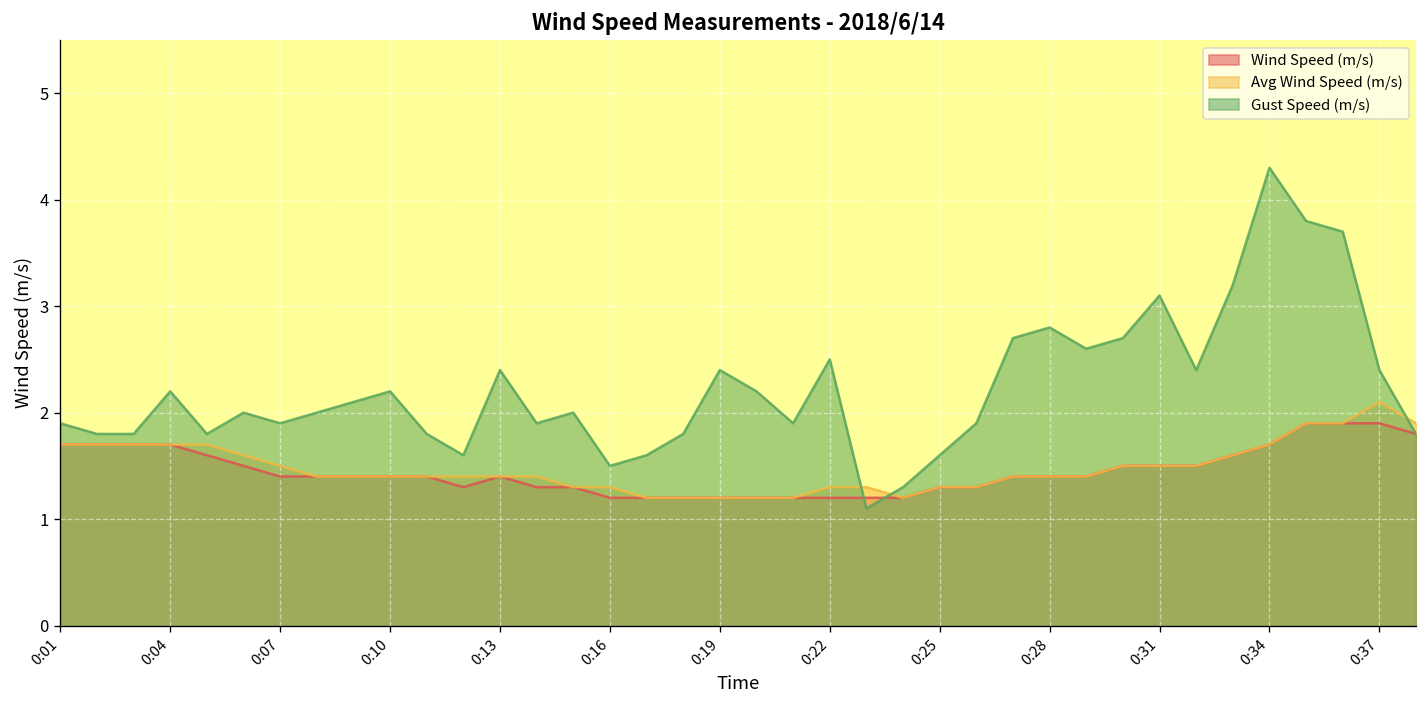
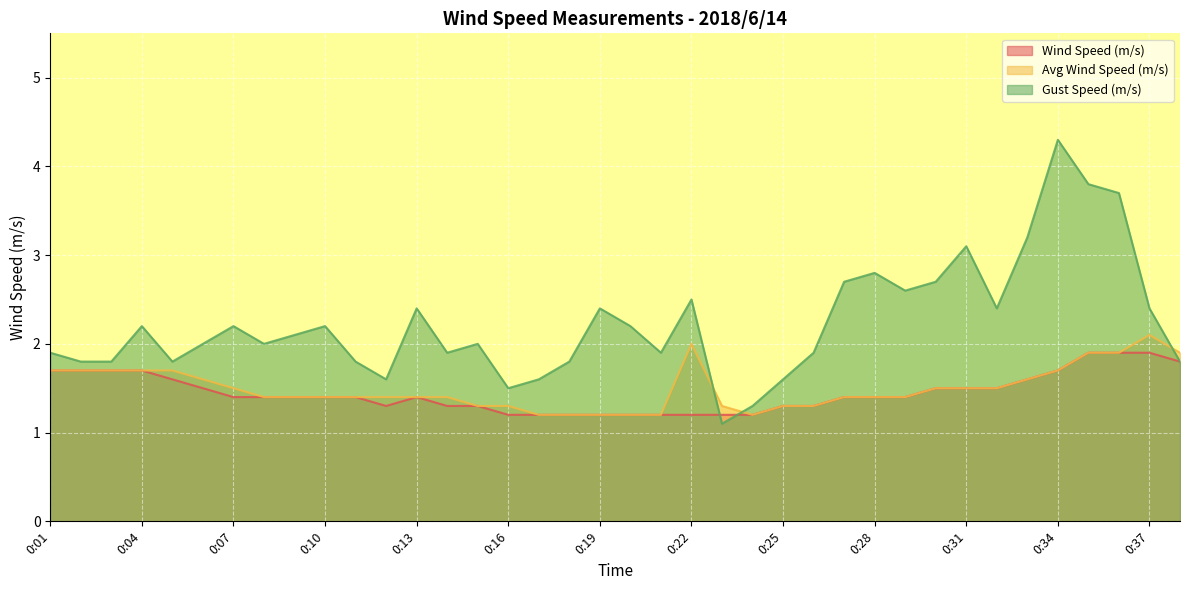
Gust Speed (m/s), 0:07: 1.9 -> 2.2
Avg Wind Speed (m/s), 0:22: 1.3 -> 2.0
